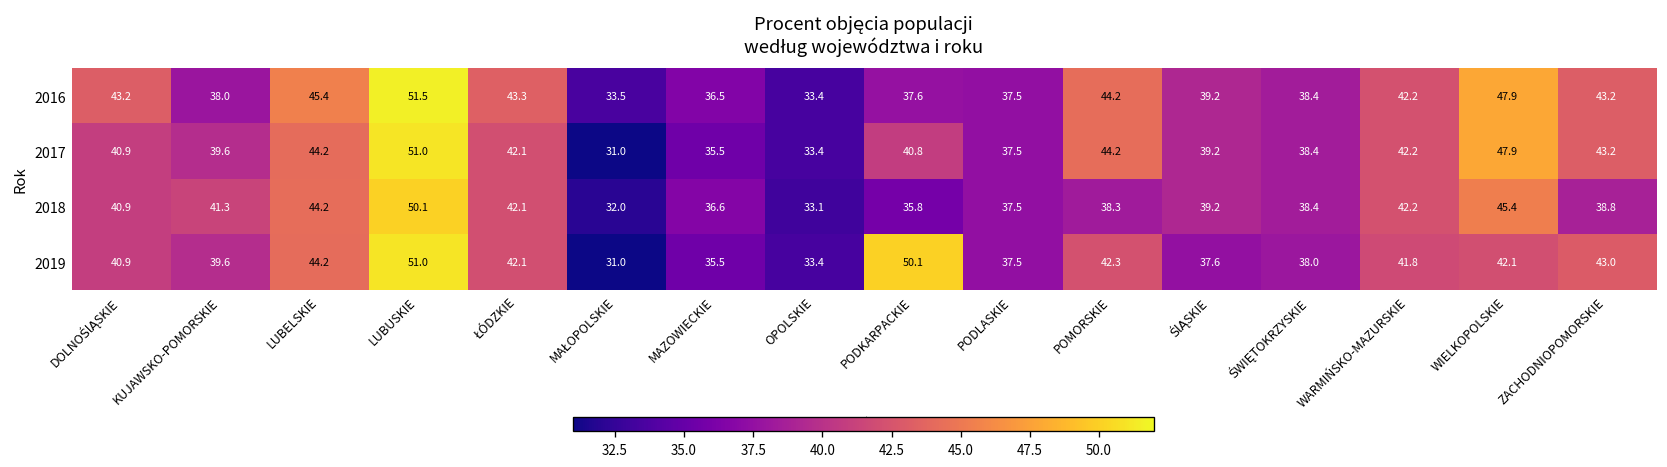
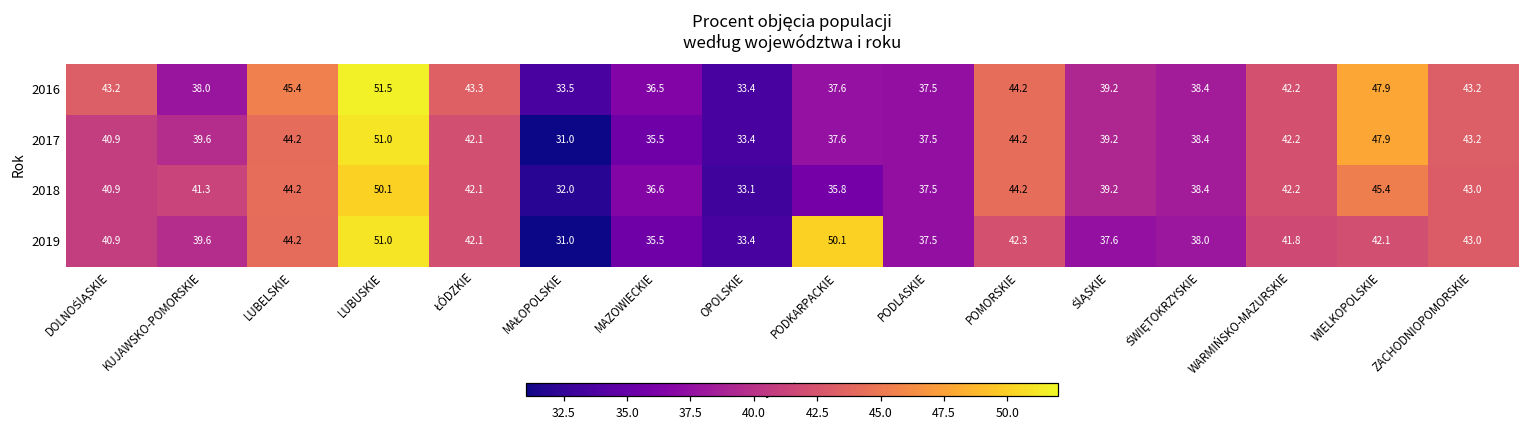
2017, PODKARPACKIE: 40.8 -> 37.6
2018, POMORSKIE: 38.3 -> 44.2
2018, ZACHODNIOPOMORSKIE: 38.8 -> 43.0
